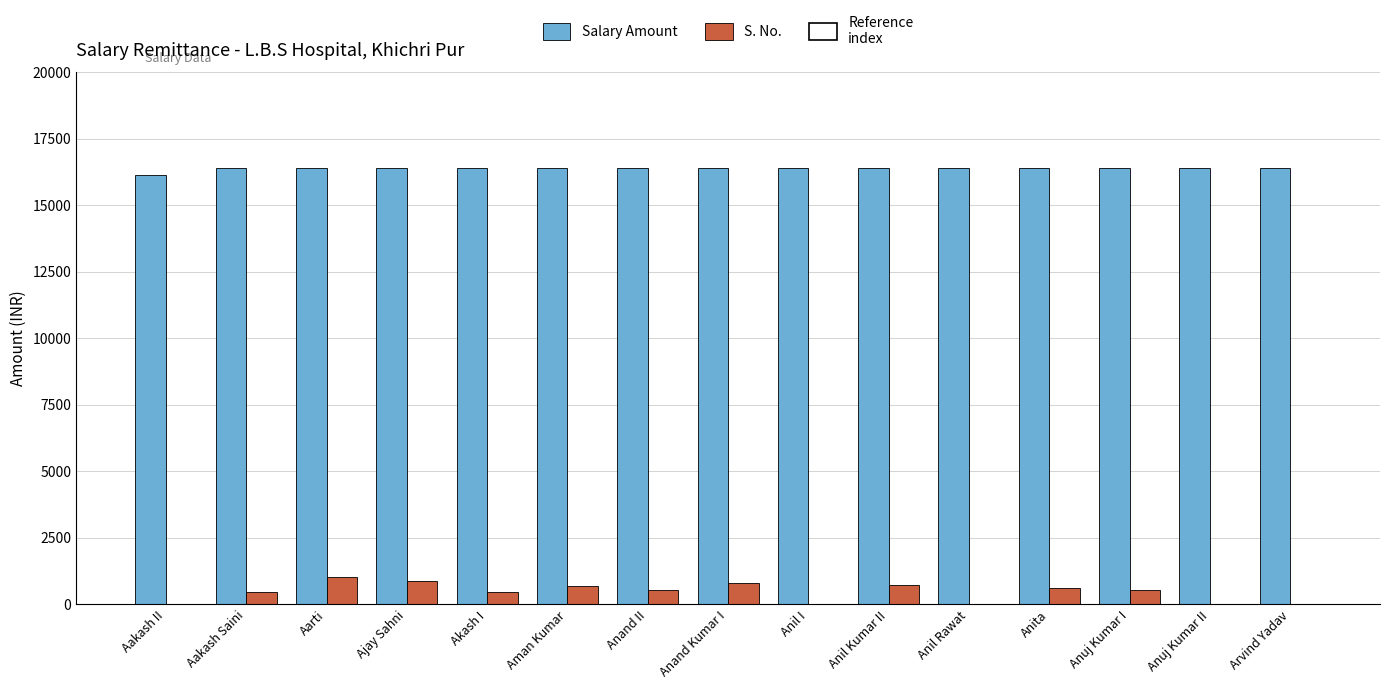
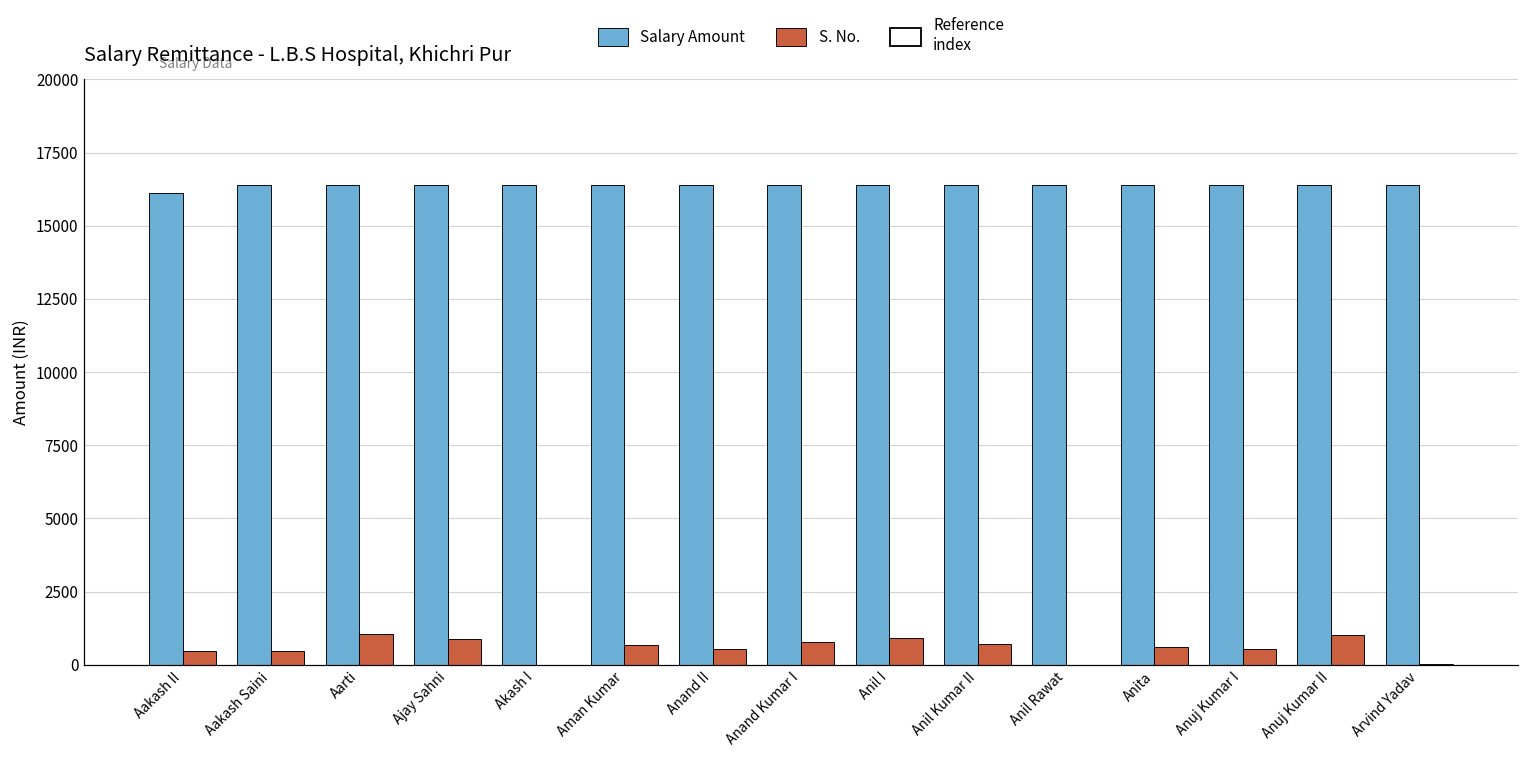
S. No., Aakash II: 0 -> 500
S. No., Akash I: 400 -> 0
S. No., Anil I: 0 -> 900
S. No., Anuj Kumar II: 0 -> 1000
